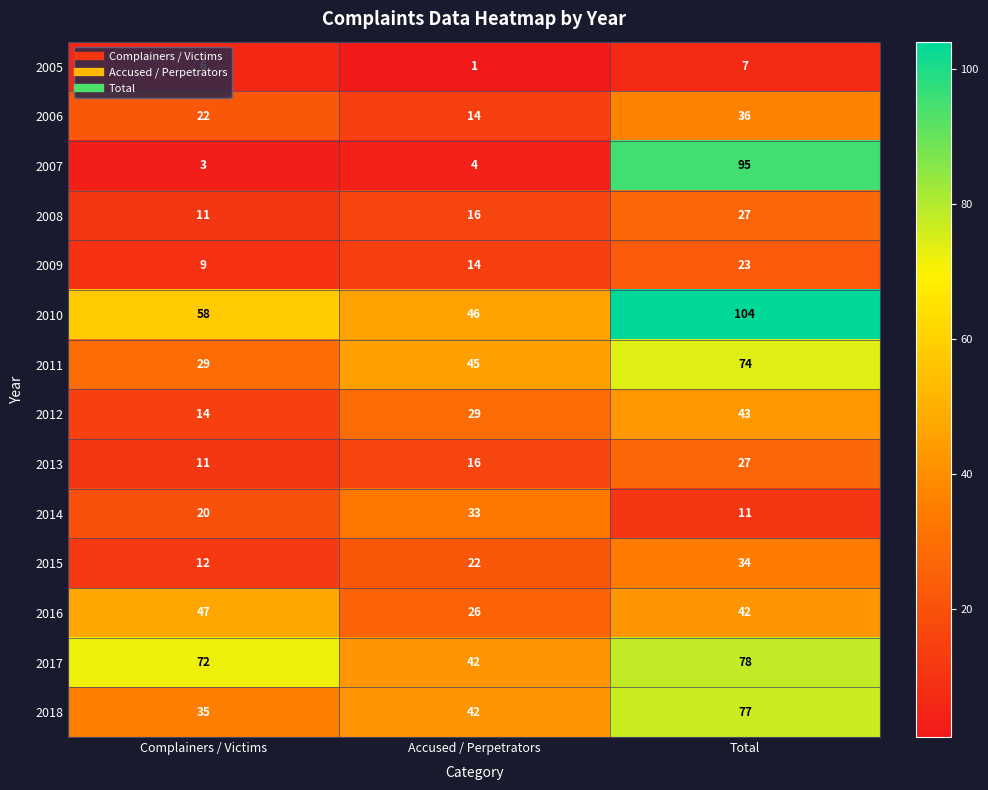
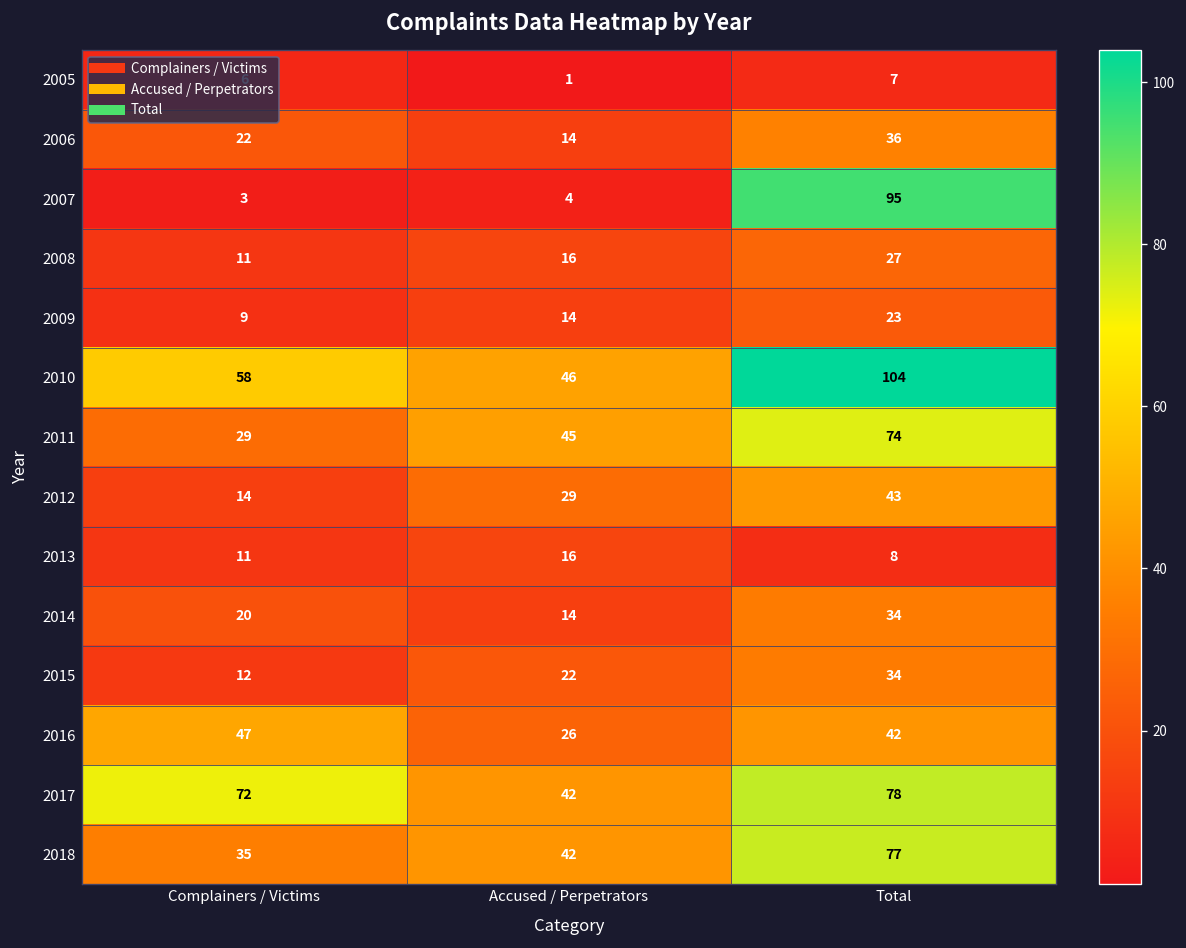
2013, Total: 27 -> 8
2014, Accused / Perpetrators: 33 -> 14
2014, Total: 11 -> 34
